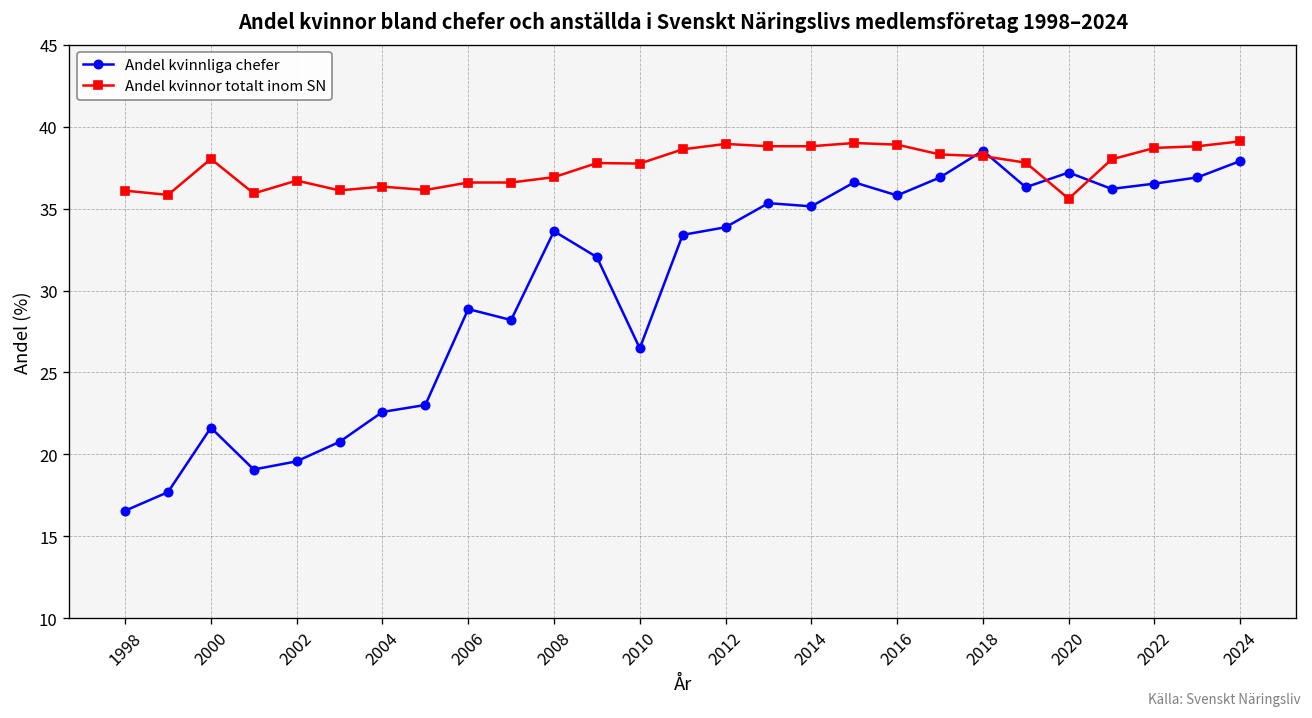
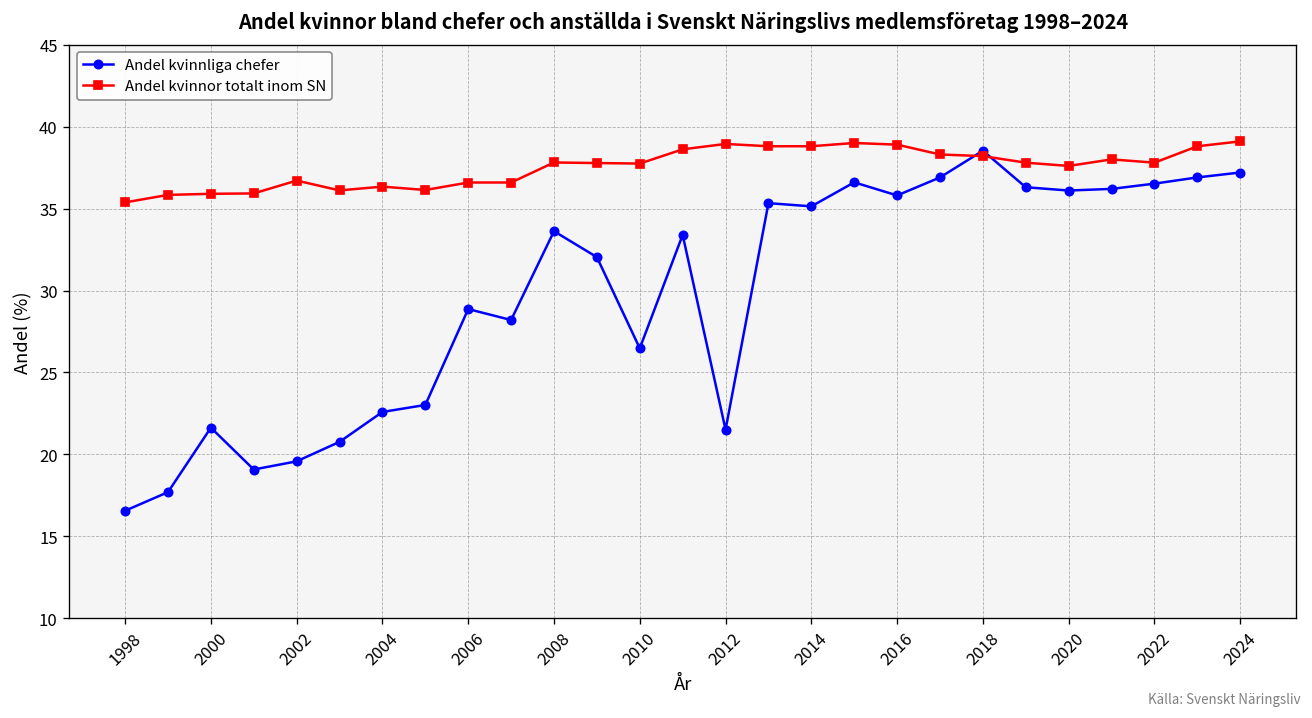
Andel kvinnor totalt inom SN, 1998: 36.1 -> 35.4
Andel kvinnor totalt inom SN, 2000: 38.0 -> 35.9
Andel kvinnor totalt inom SN, 2008: 36.9 -> 37.8
Andel kvinnliga chefer, 2012: 33.9 -> 21.5
Andel kvinnliga chefer, 2020: 37.2 -> 36.1
Andel kvinnor totalt inom SN, 2020: 35.6 -> 37.6
Andel kvinnor totalt inom SN, 2022: 38.7 -> 37.8
Andel kvinnliga chefer, 2024: 37.9 -> 37.2
